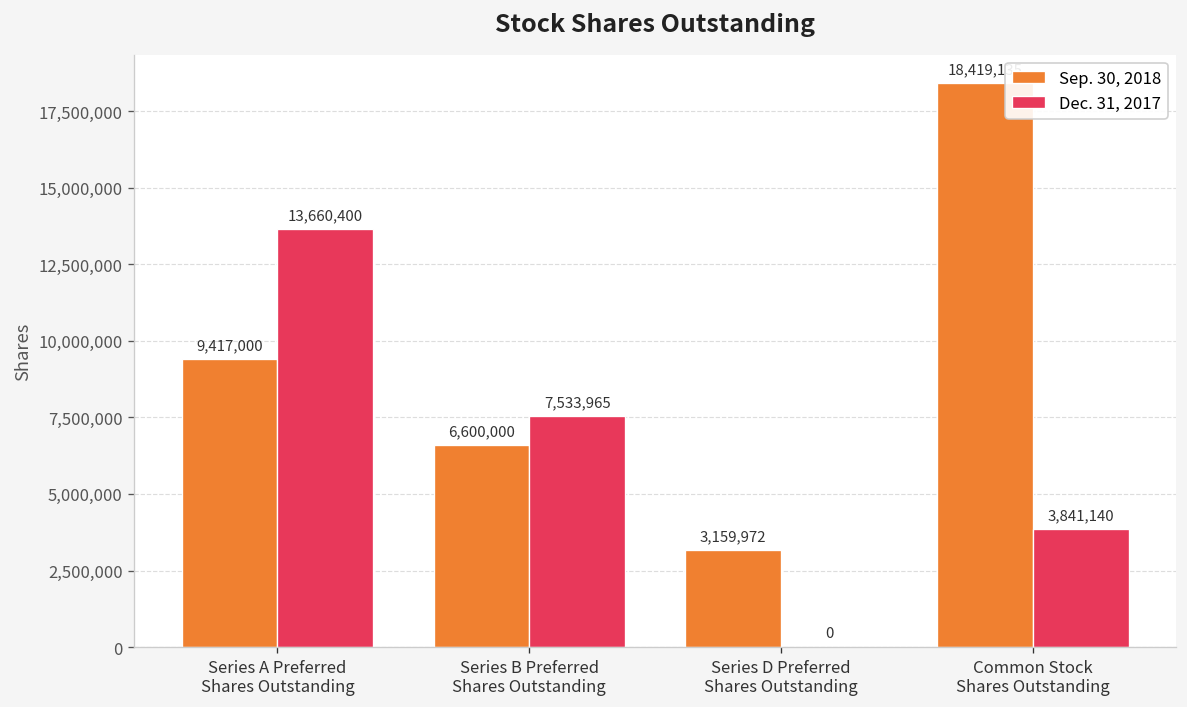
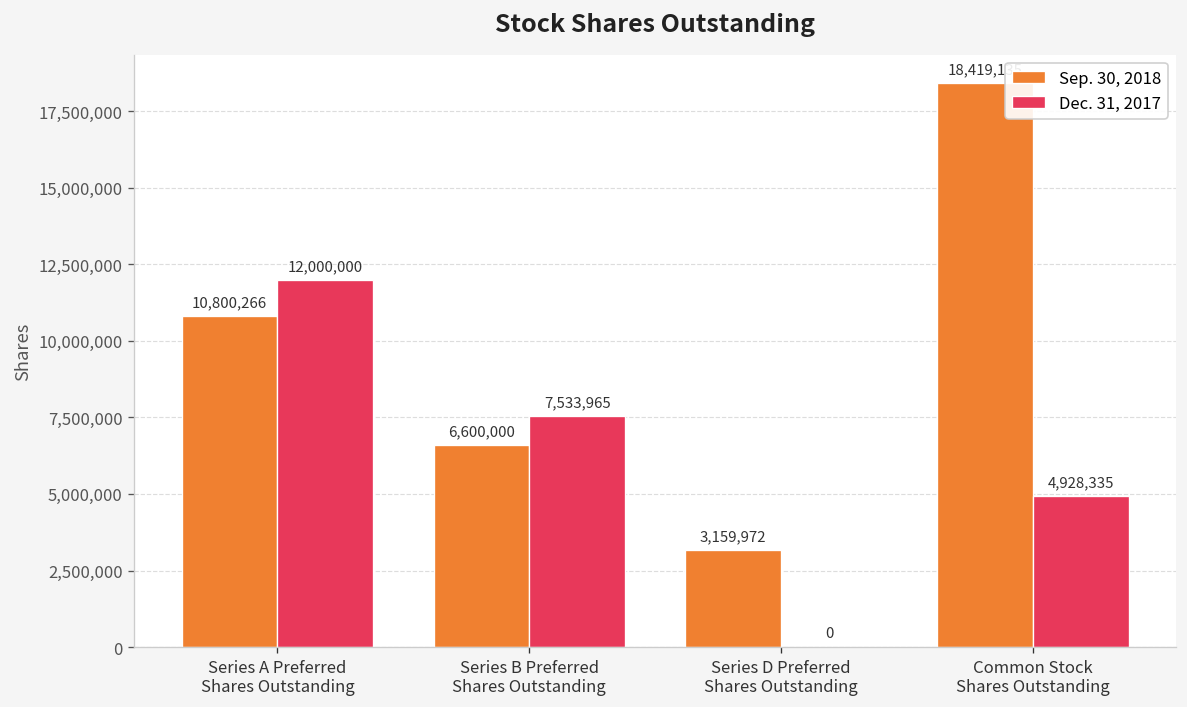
Sep. 30, 2018, Series A Preferred Shares Outstanding: 9,417,000 -> 10,800,266
Dec. 31, 2017, Series A Preferred Shares Outstanding: 13,660,400 -> 12,000,000
Dec. 31, 2017, Common Stock Shares Outstanding: 3,841,140 -> 4,928,335
